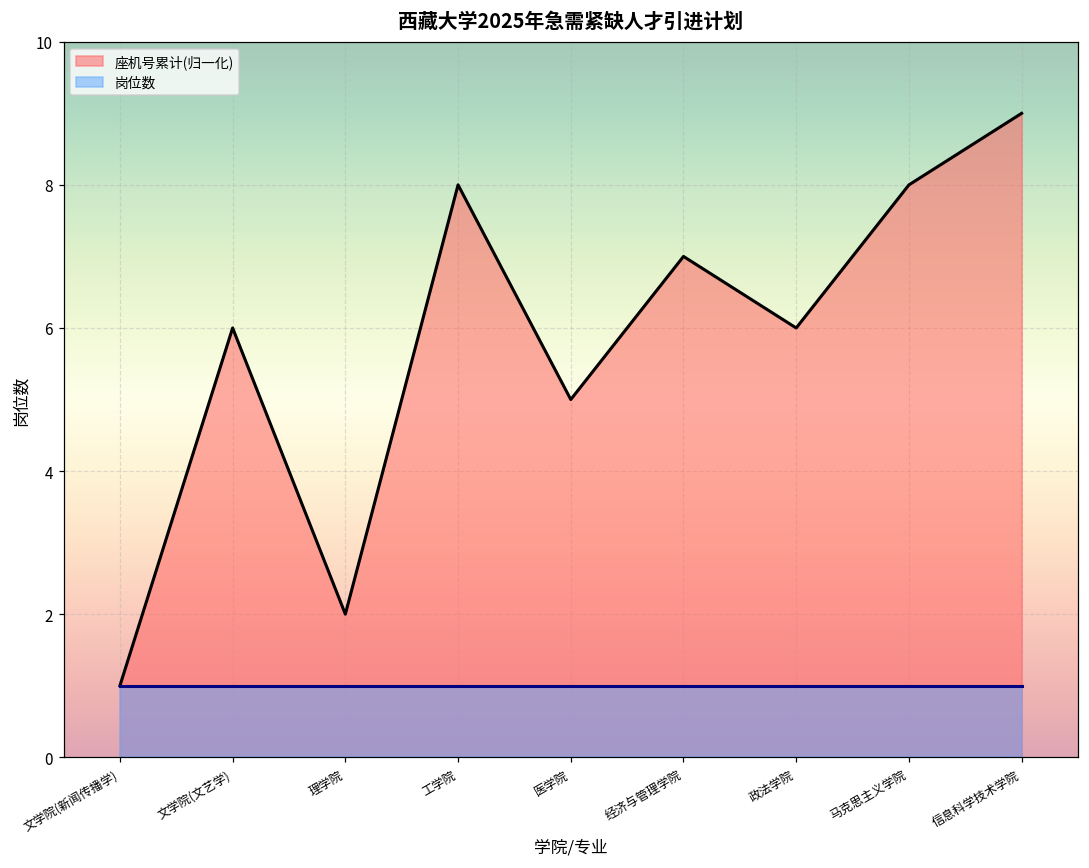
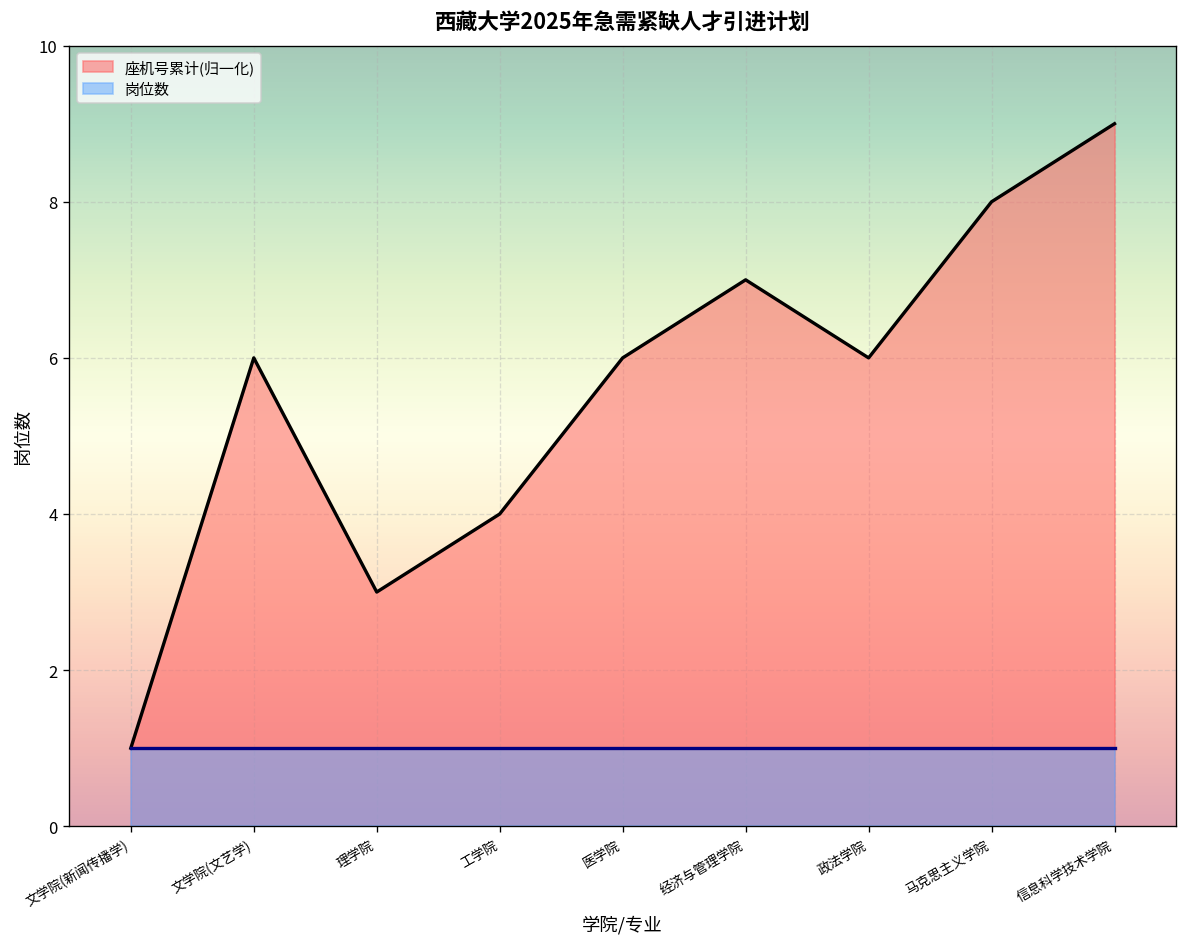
座机号累计(归一化), 理学院: 2 -> 3
座机号累计(归一化), 工学院: 8 -> 4
座机号累计(归一化), 医学院: 5 -> 6
